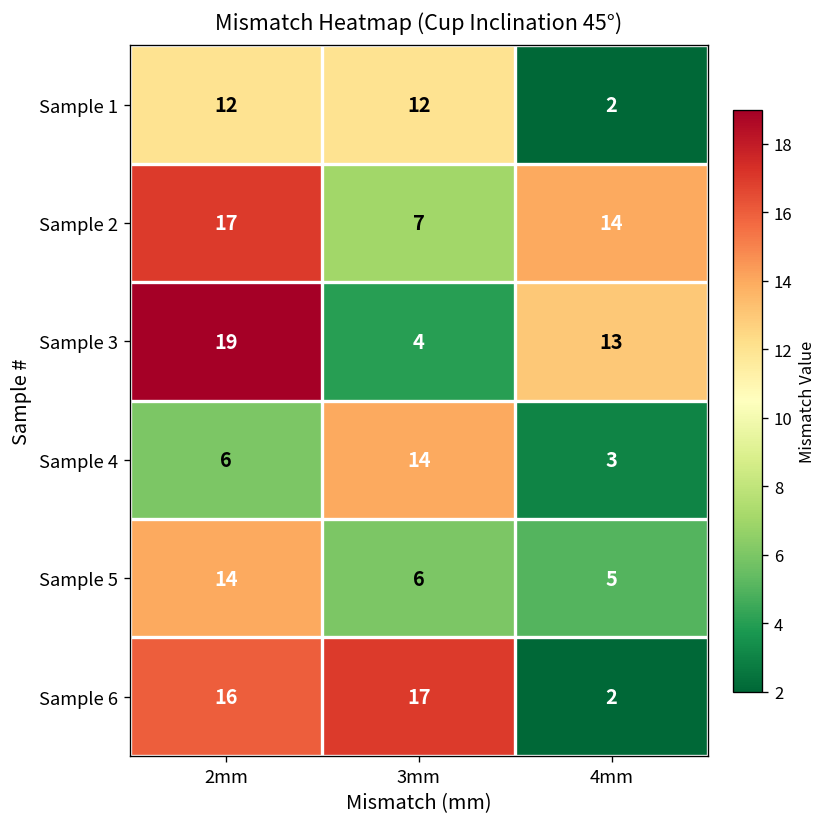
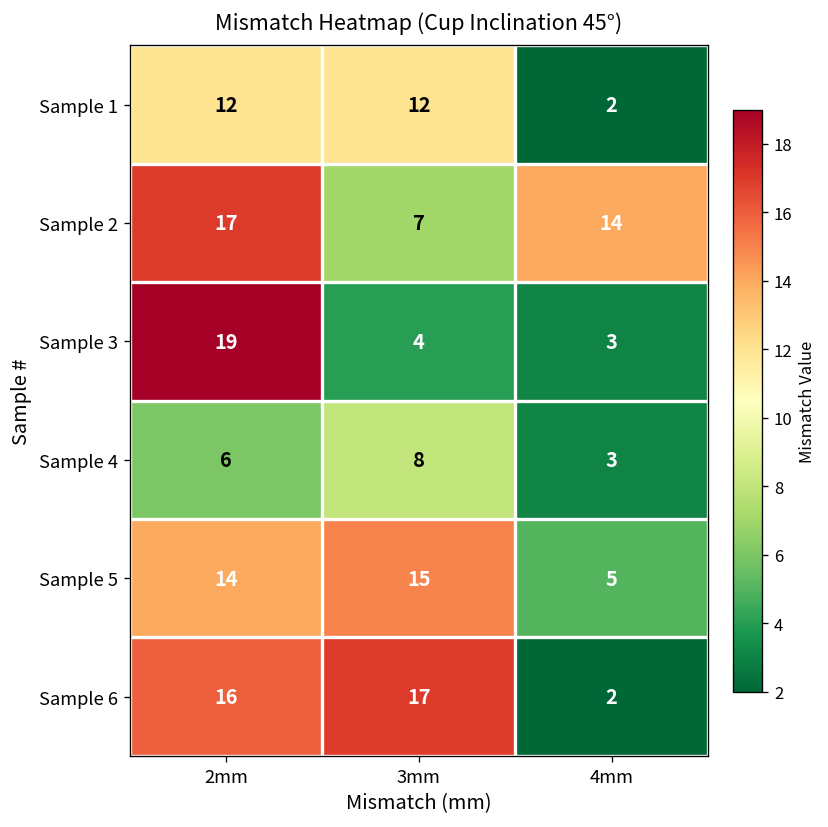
Sample 3, 4mm: 13 -> 3
Sample 4, 3mm: 14 -> 8
Sample 5, 3mm: 6 -> 15
